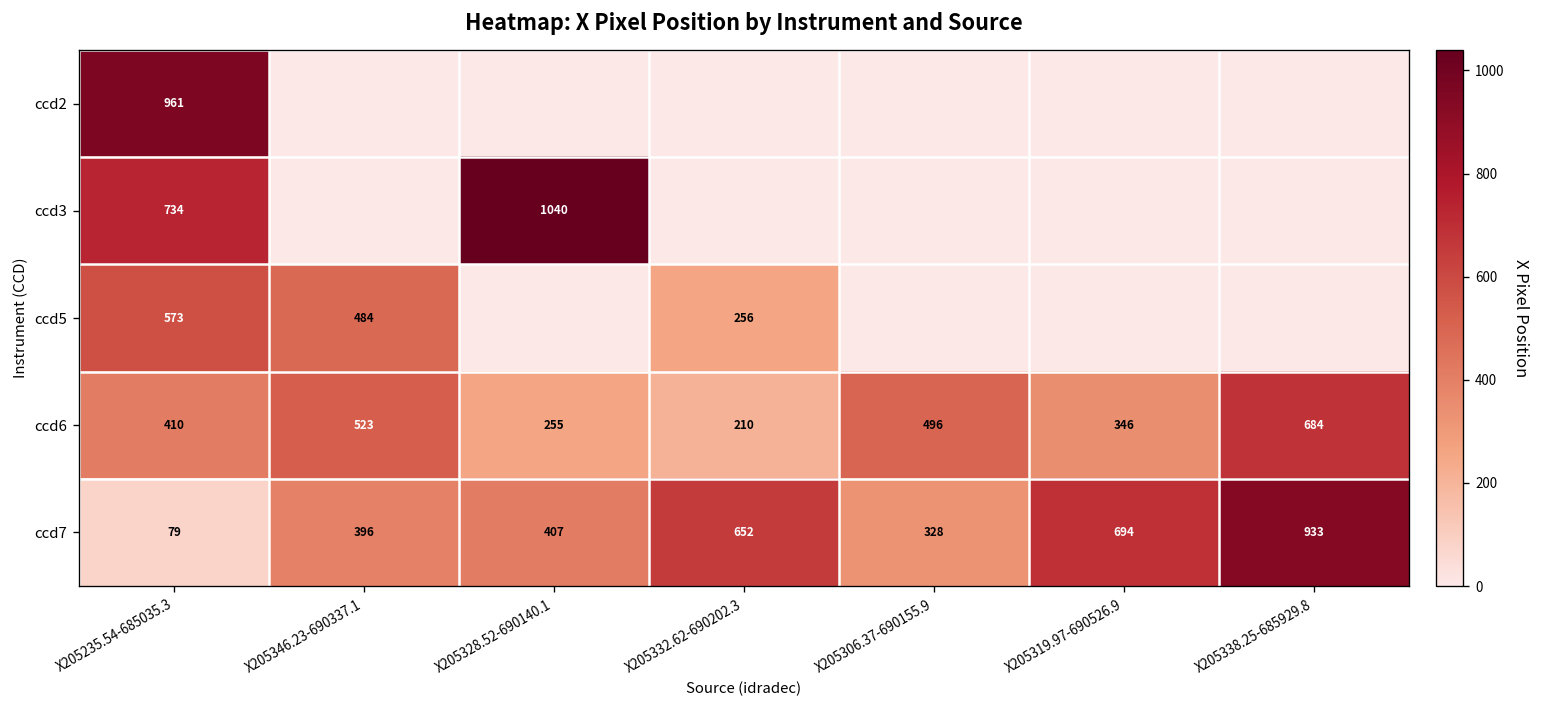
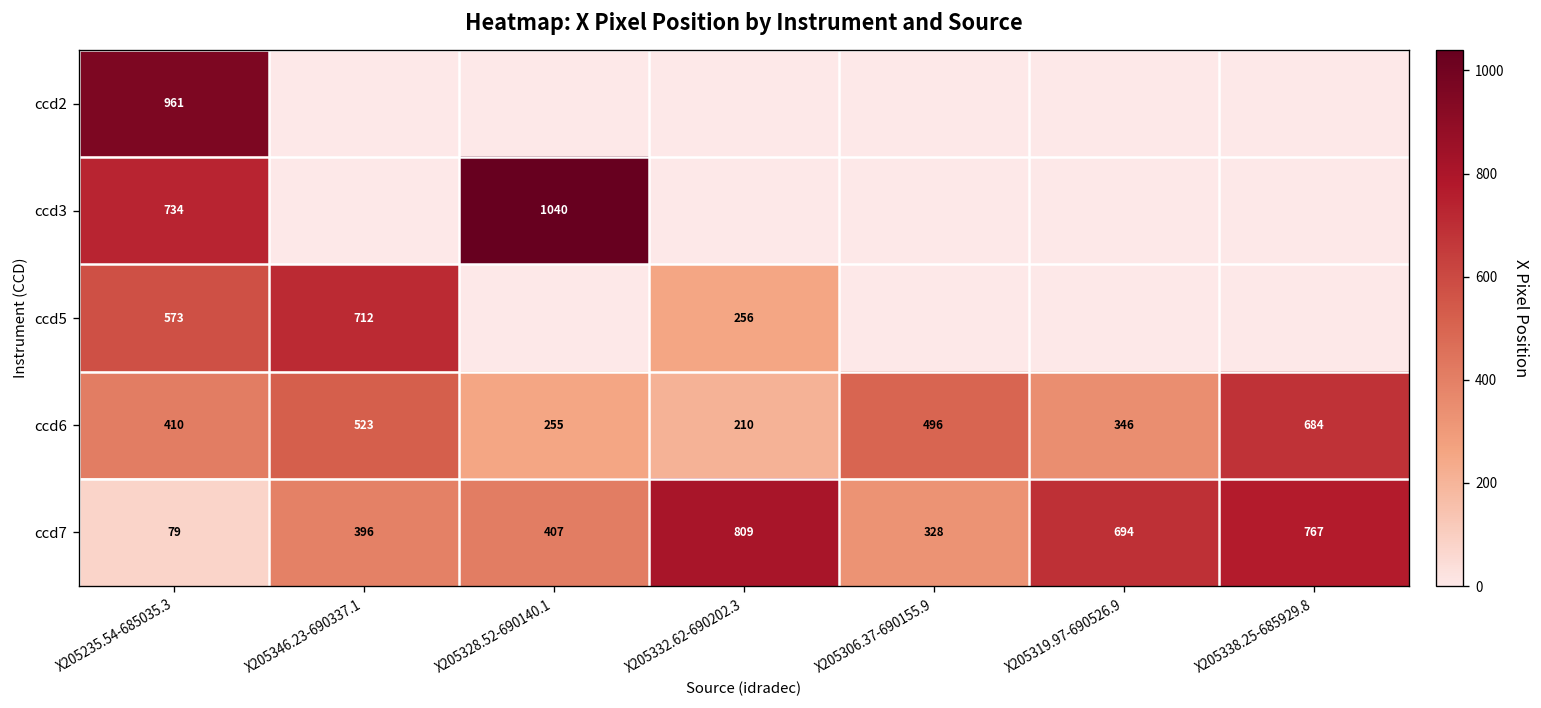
ccd5, X205346.23-690337.1: 484 -> 712
ccd7, X205332.62-690202.3: 652 -> 809
ccd7, X205338.25-685929.8: 933 -> 767
